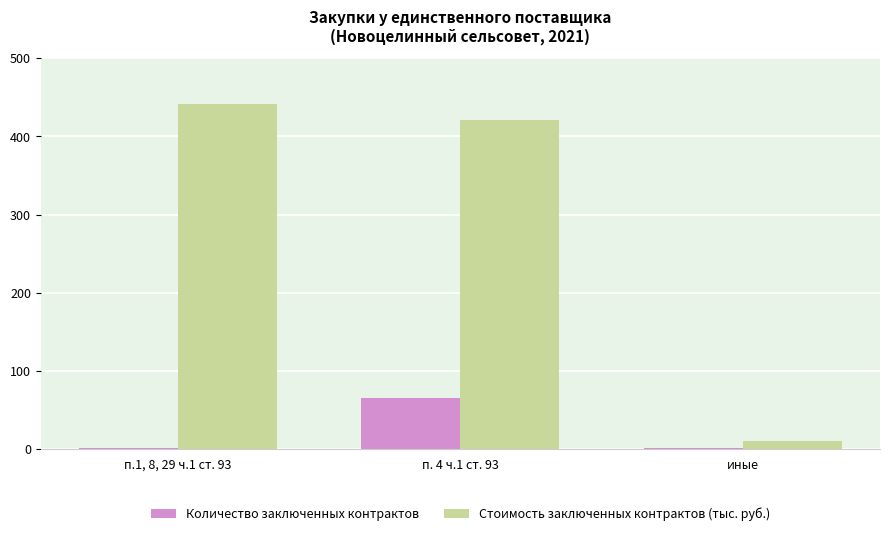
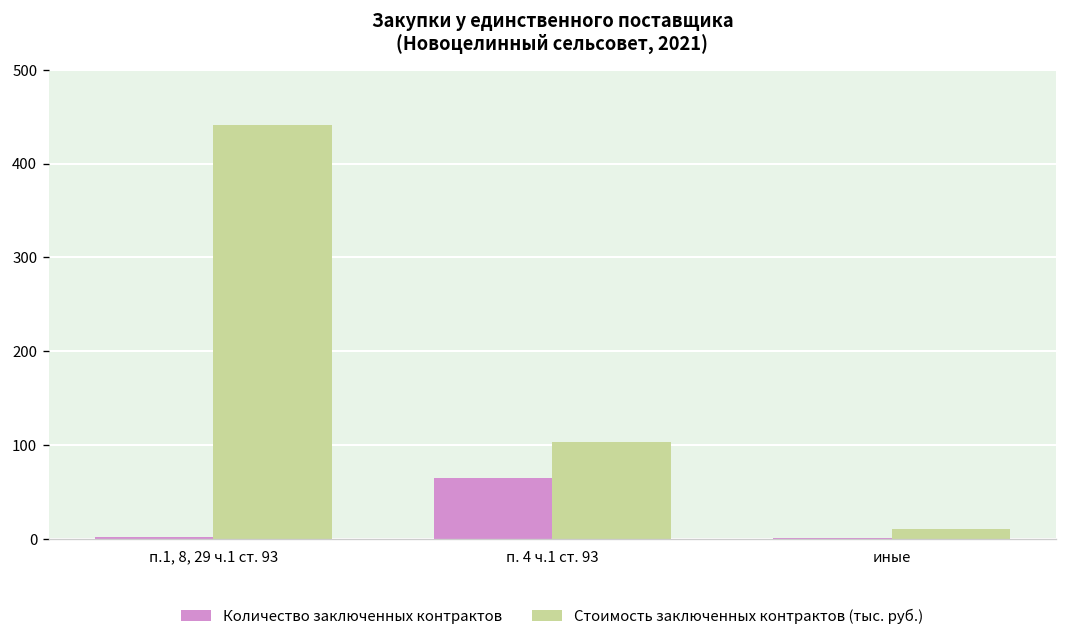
Стоимость заключенных контрактов (тыс. руб.), п. 4 ч.1 ст. 93: 420 -> 100
